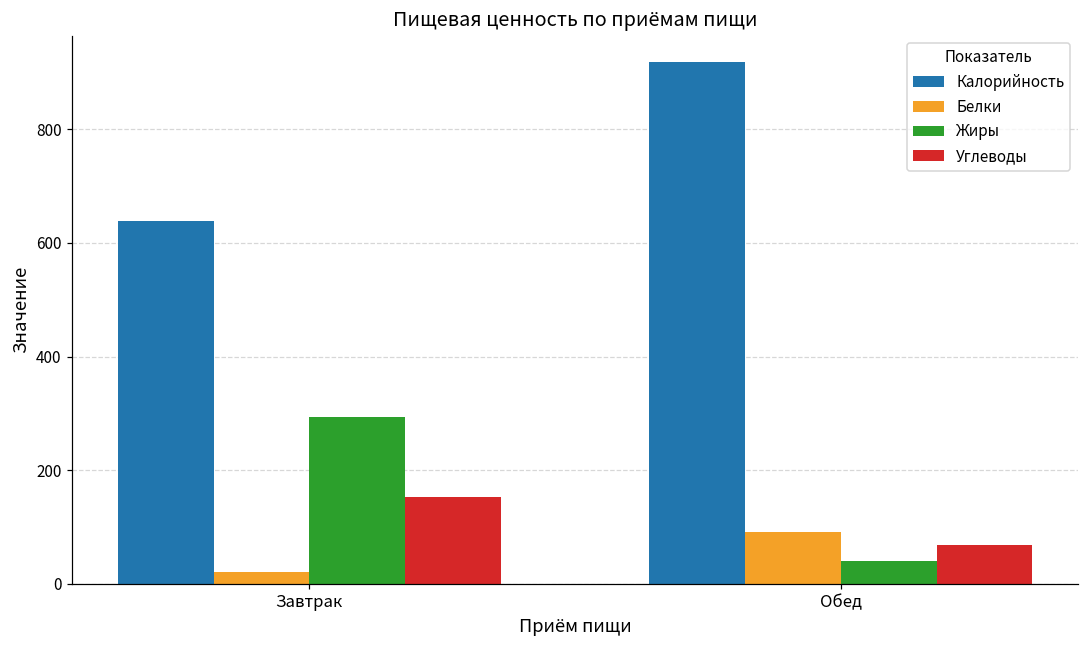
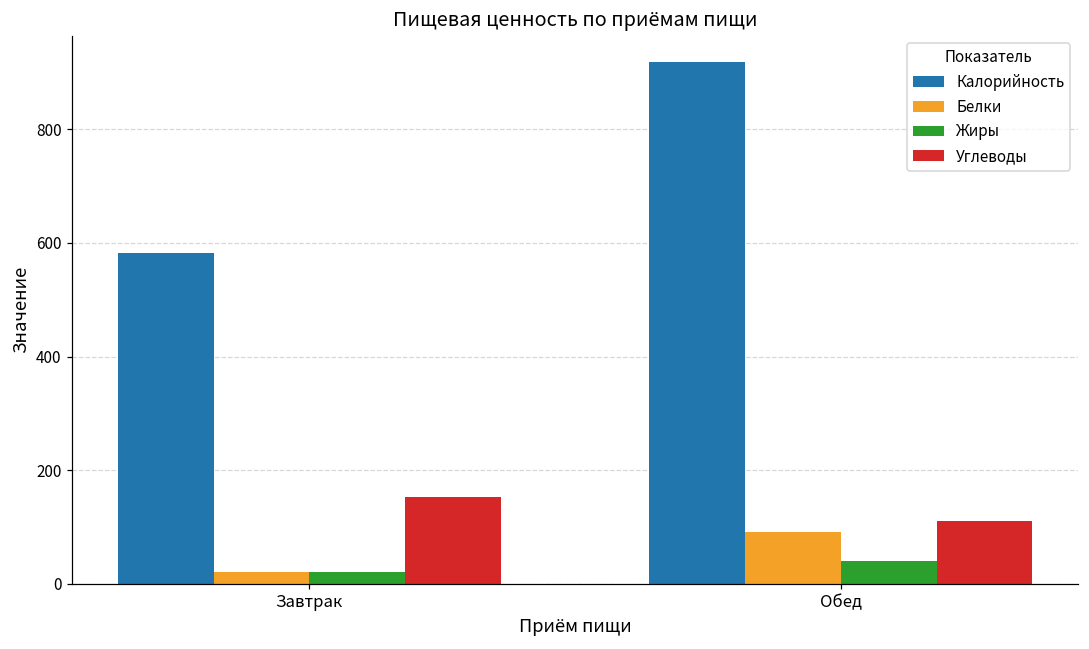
Калорийность, Завтрак: 640 -> 580
Жиры, Завтрак: 290 -> 20
Углеводы, Обед: 70 -> 110
